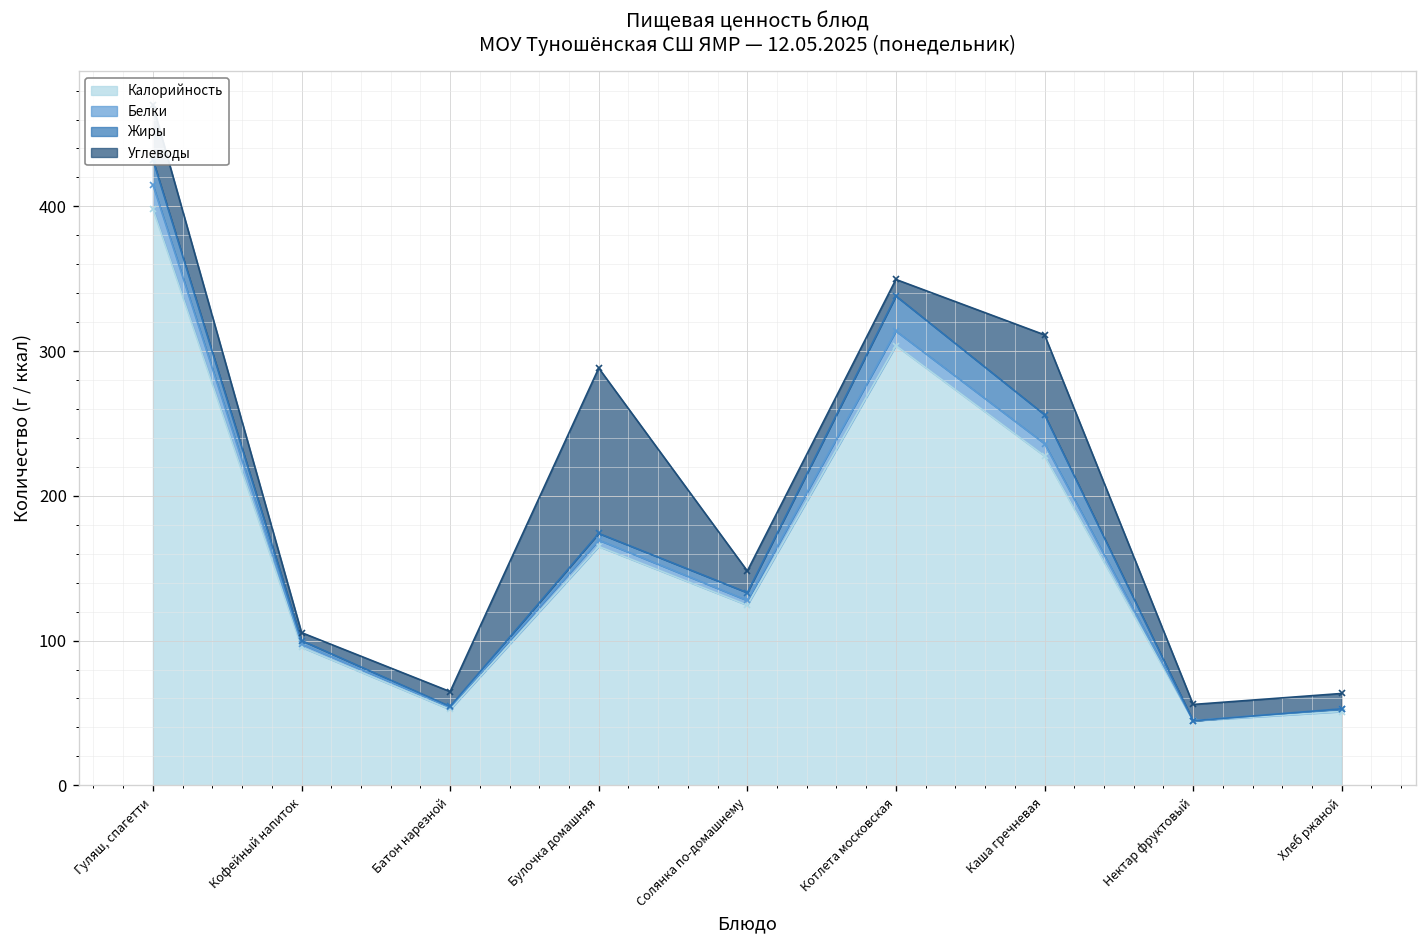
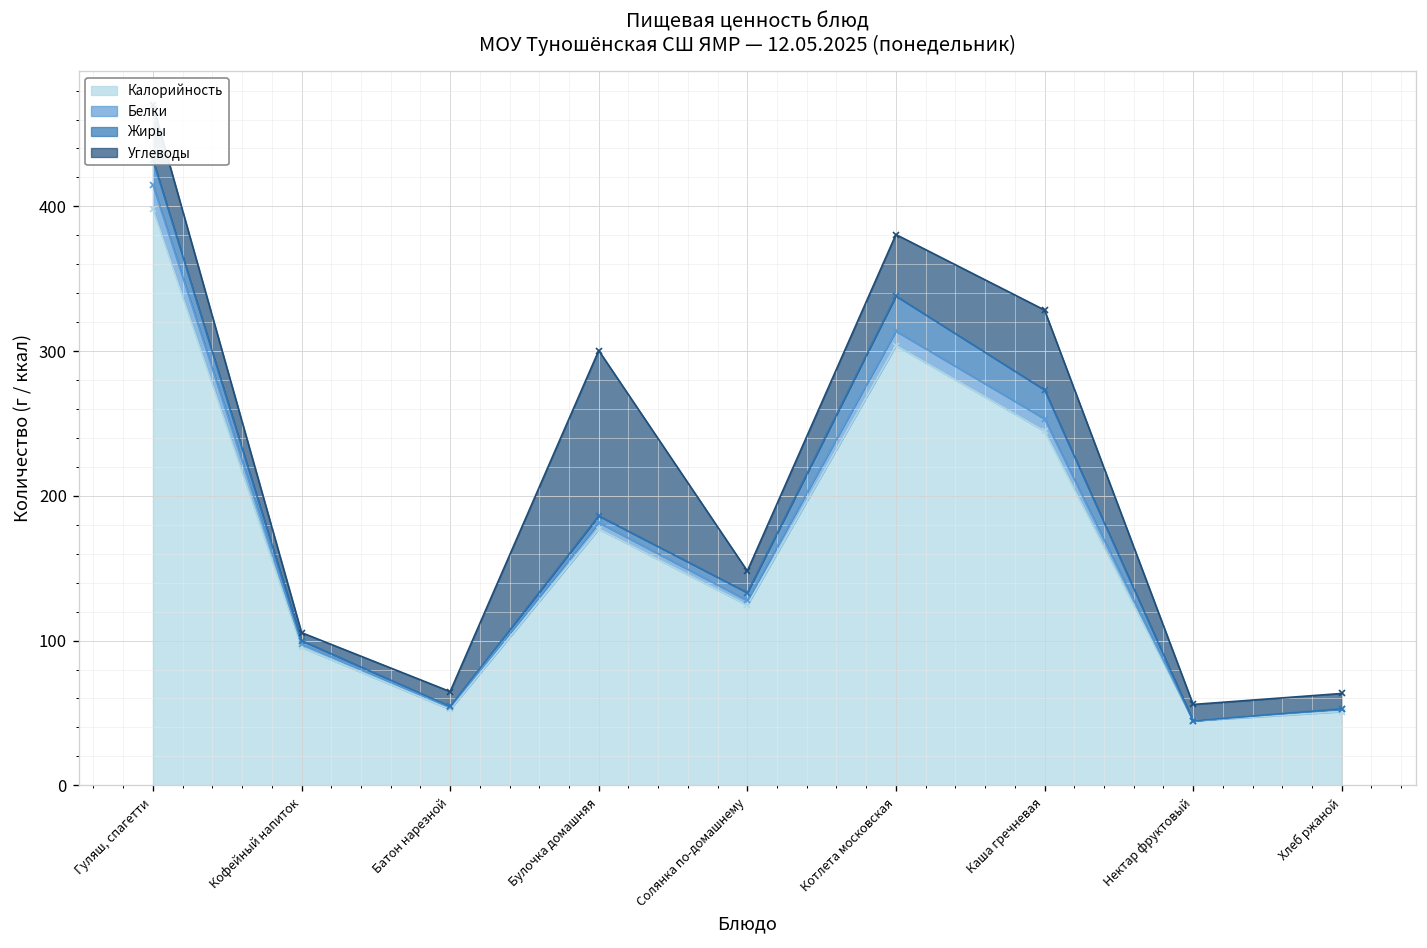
Калорийность, Булочка домашняя: 165 -> 177
Углеводы, Котлета московская: 11 -> 42
Калорийность, Каша гречневая: 228 -> 245
